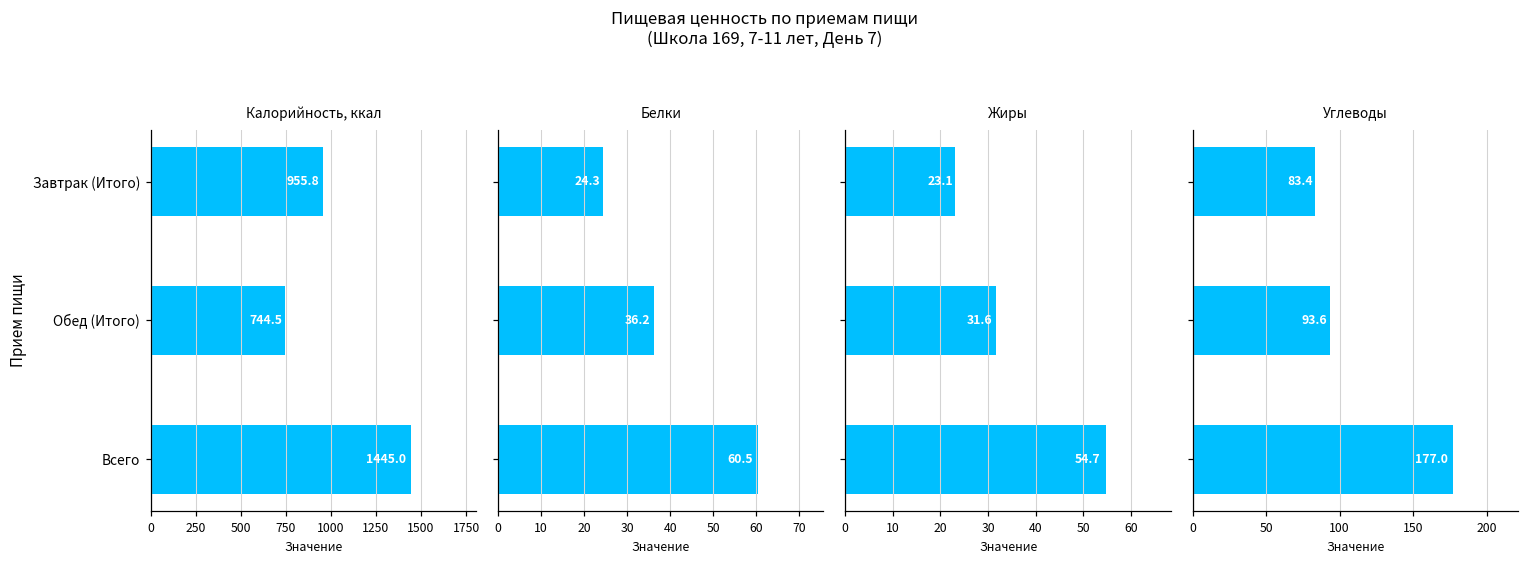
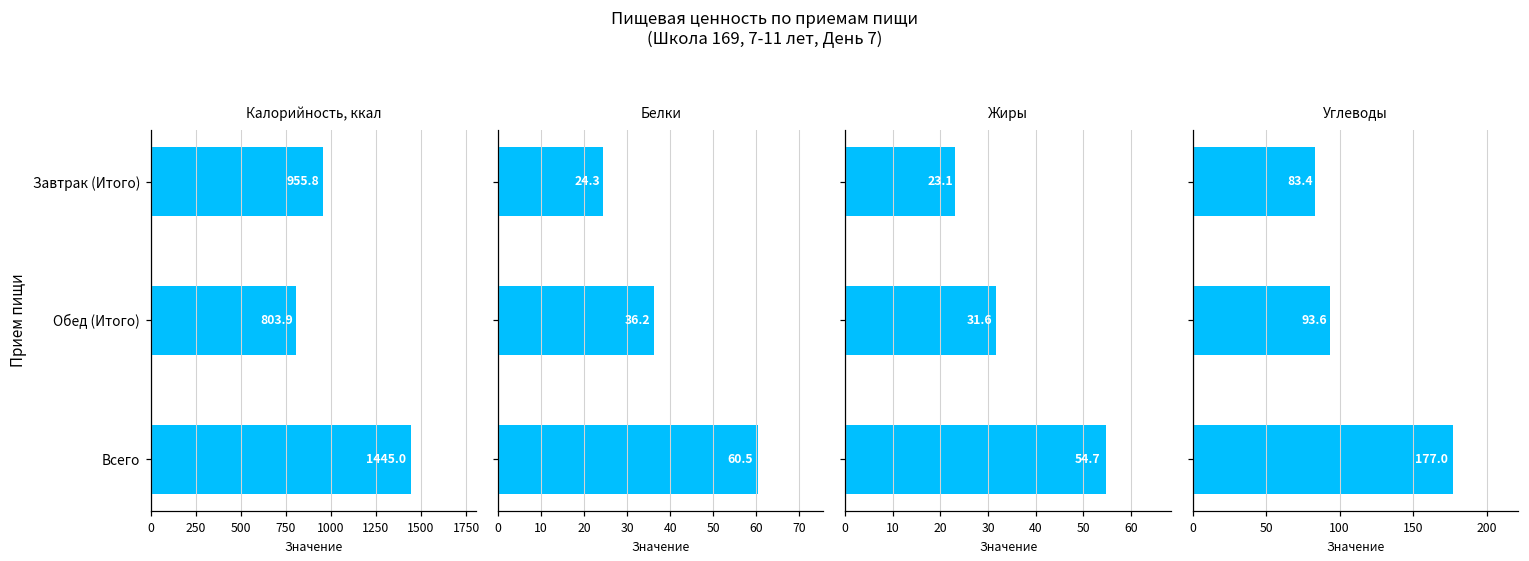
Калорийность, ккал, Обед (Итого): 744.5 -> 803.9
